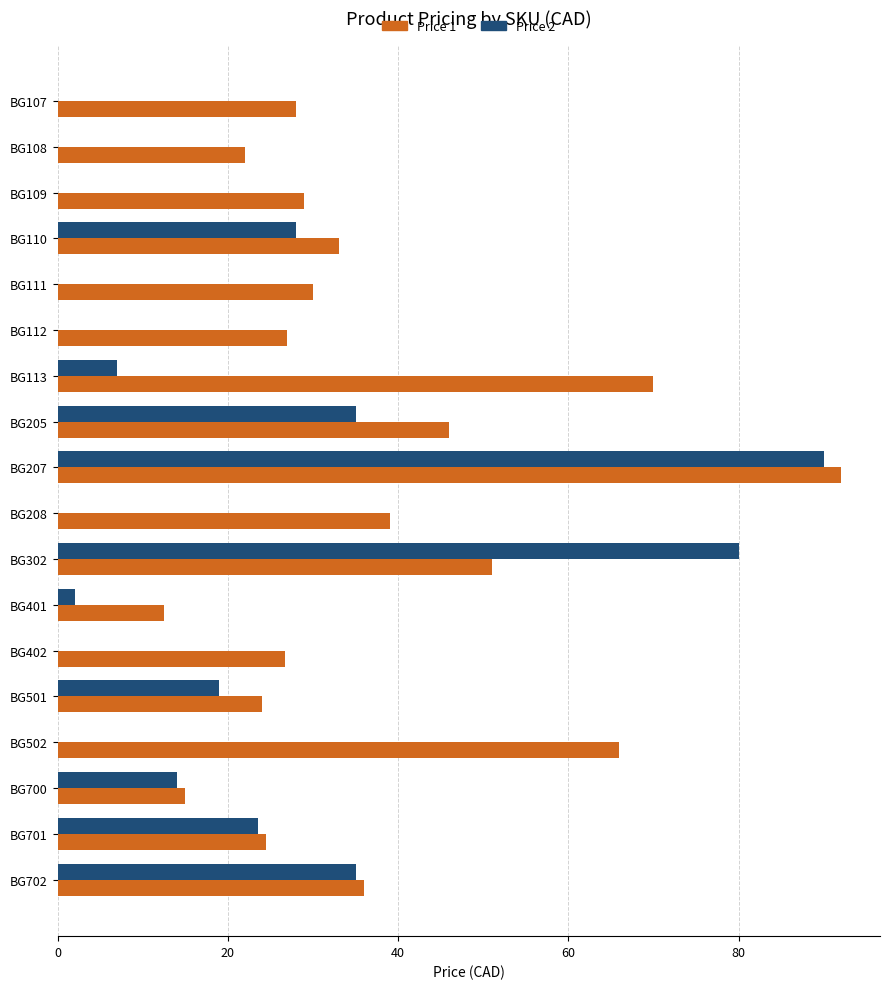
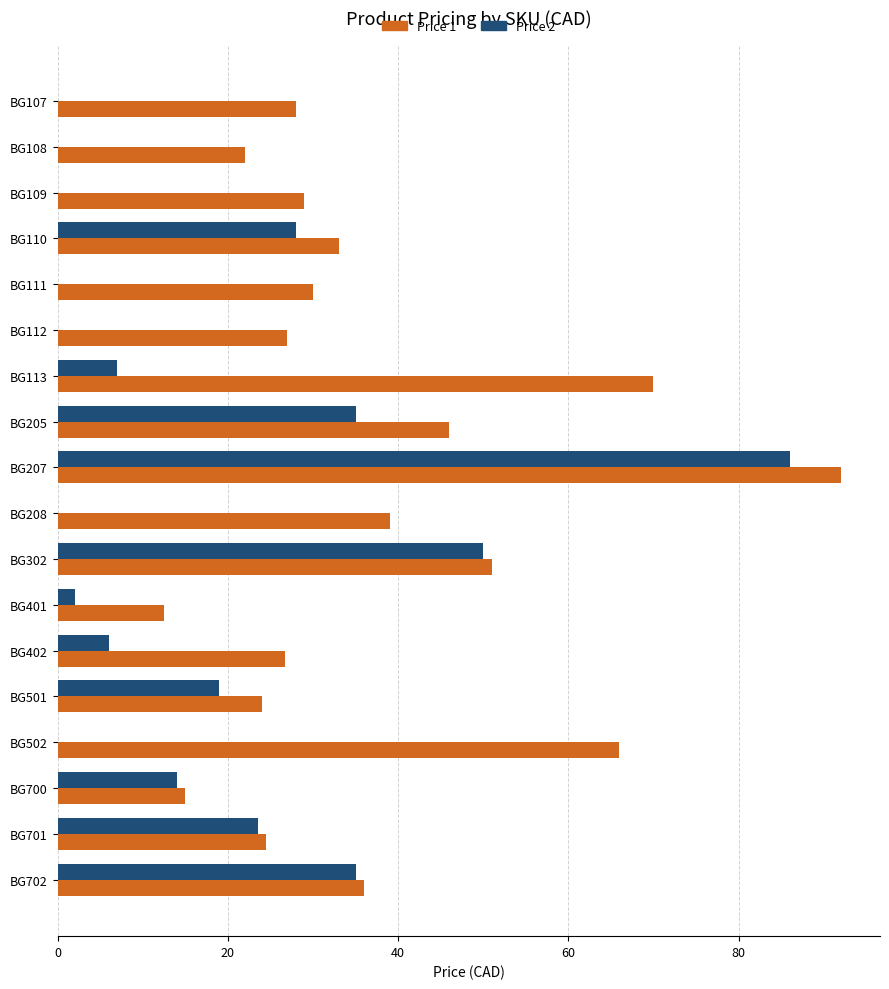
Price 2, BG207: 90 -> 86
Price 2, BG302: 80 -> 50
Price 2, BG402: 0 -> 6
